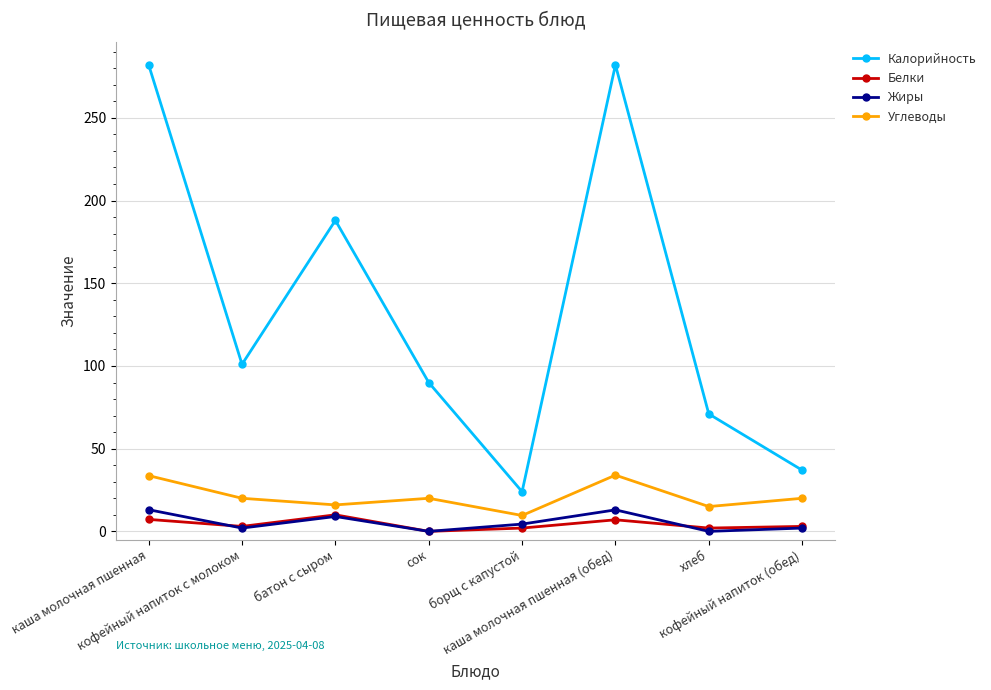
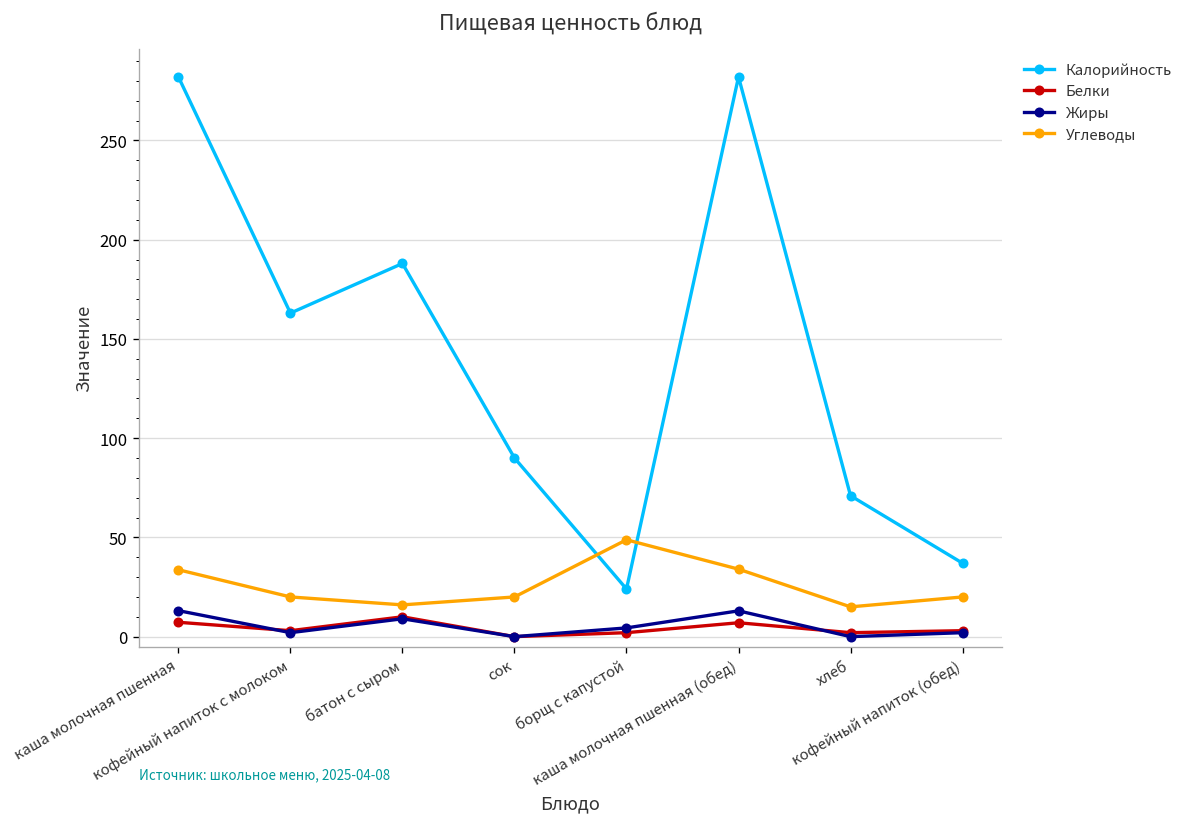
Калорийность, кофейный напиток с молоком: 101 -> 163
Углеводы, борщ с капустой: 10 -> 49
